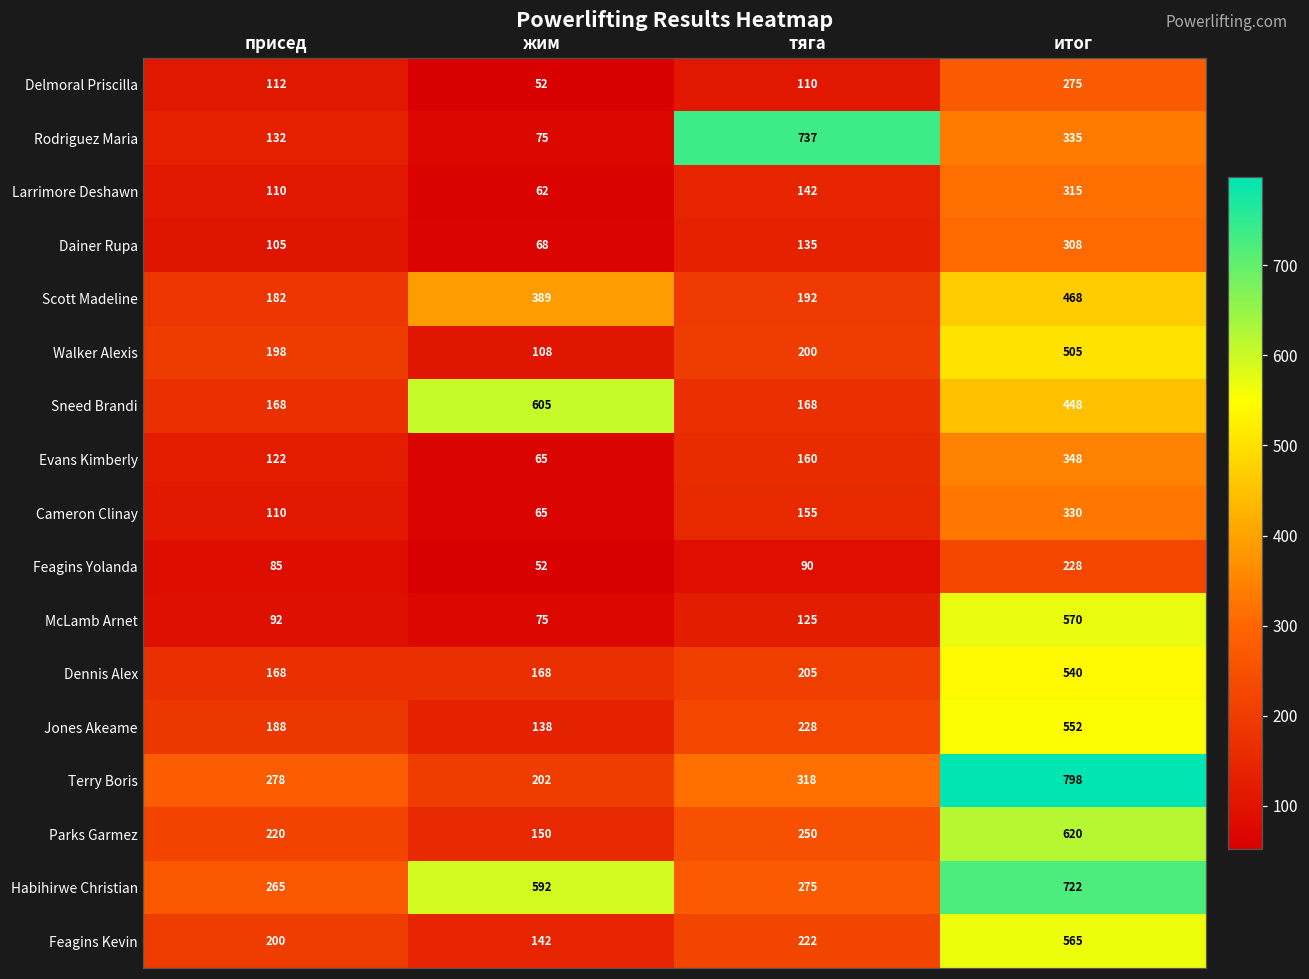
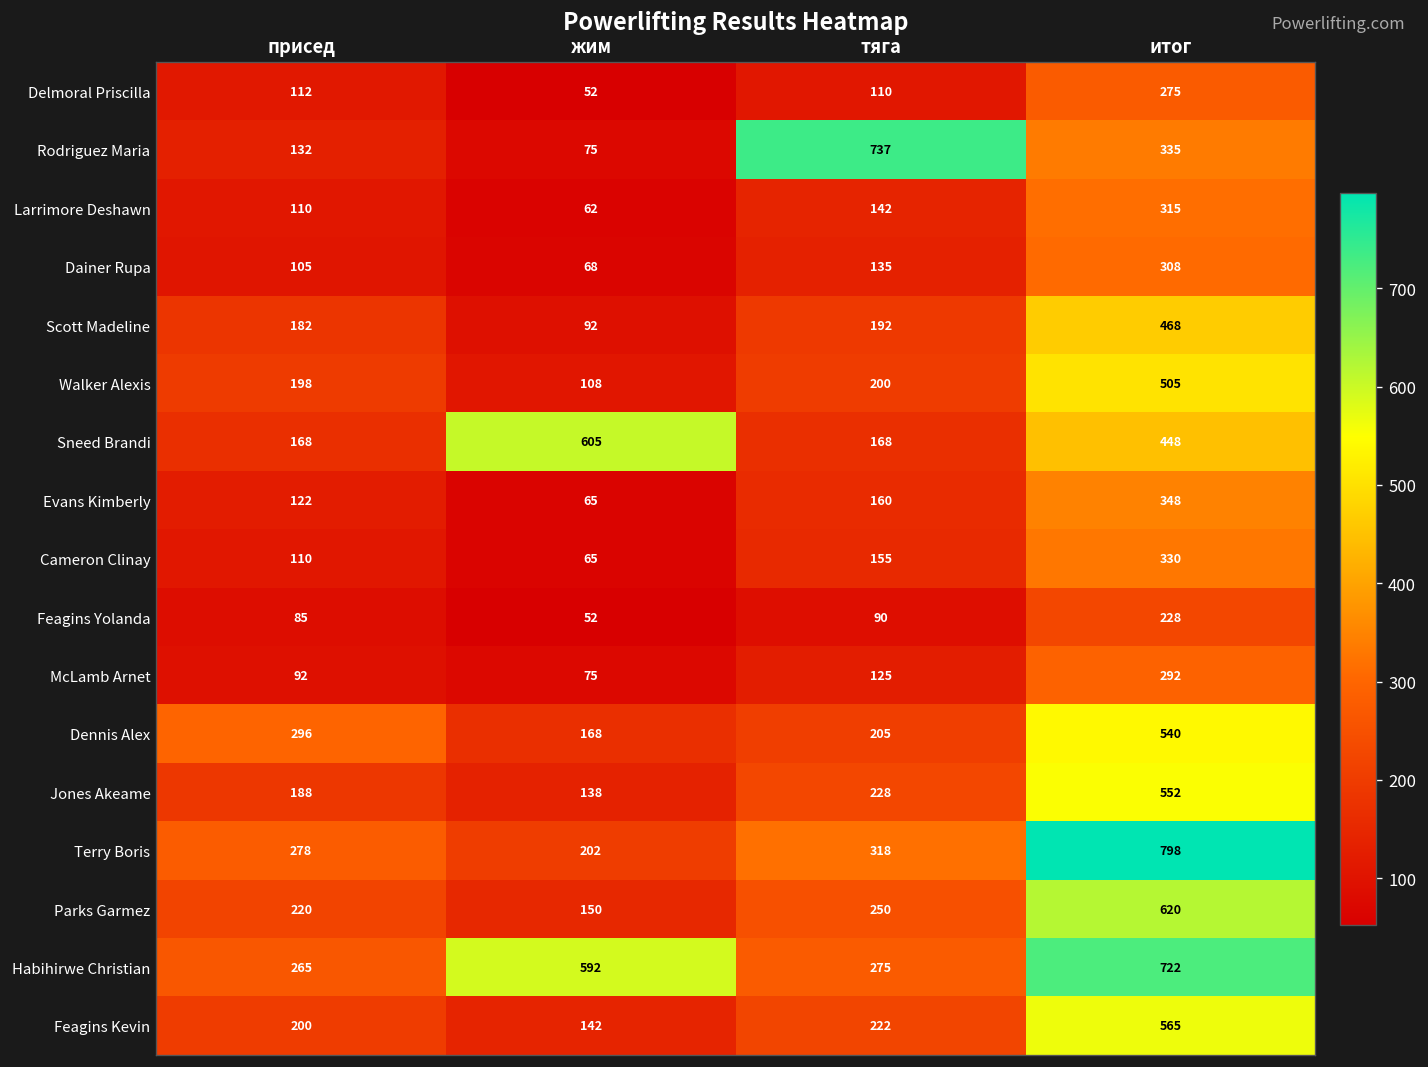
Scott Madeline, жим: 389 -> 92
McLamb Arnet, итог: 570 -> 292
Dennis Alex, присед: 168 -> 296
